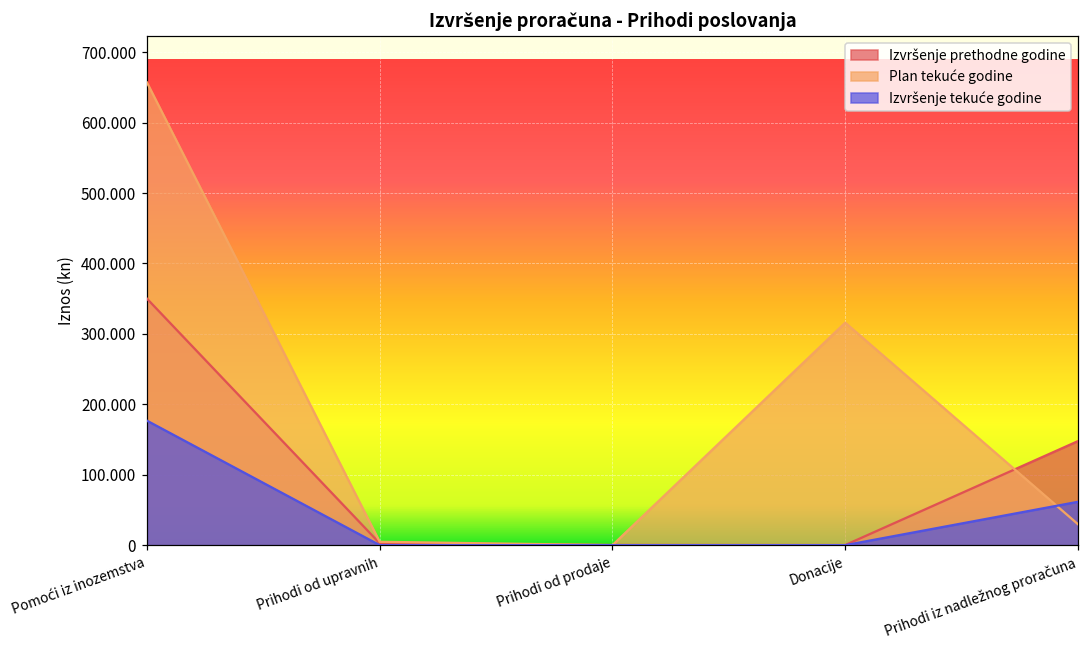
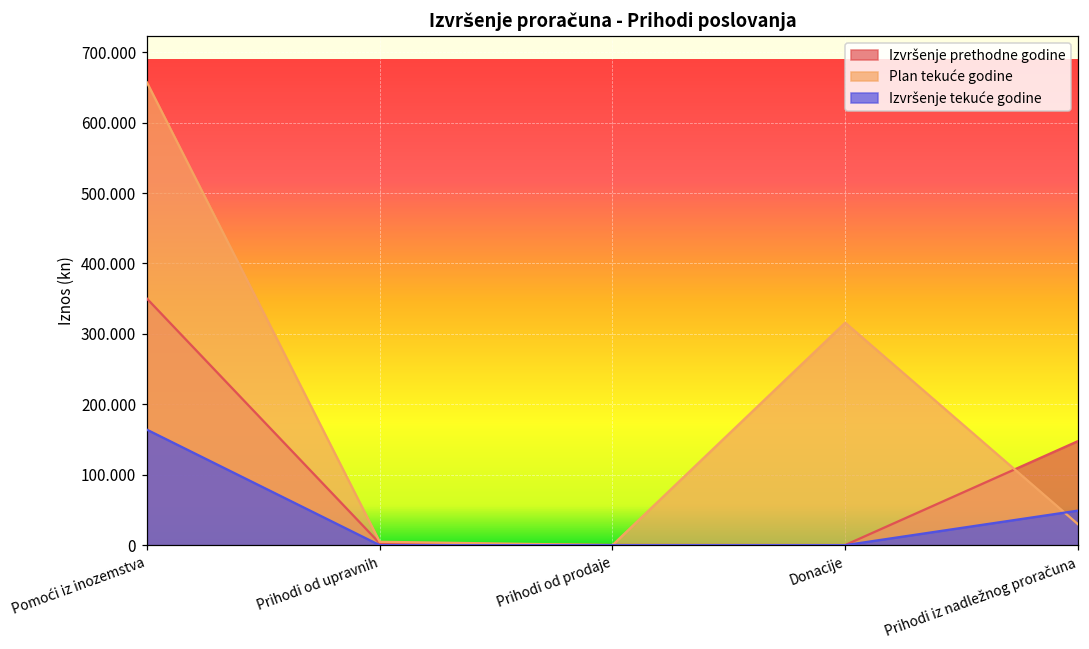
Izvršenje tekuće godine, Pomoći iz inozemstva: 180 -> 160
Izvršenje tekuće godine, Prihodi iz nadležnog proračuna: 60 -> 50
